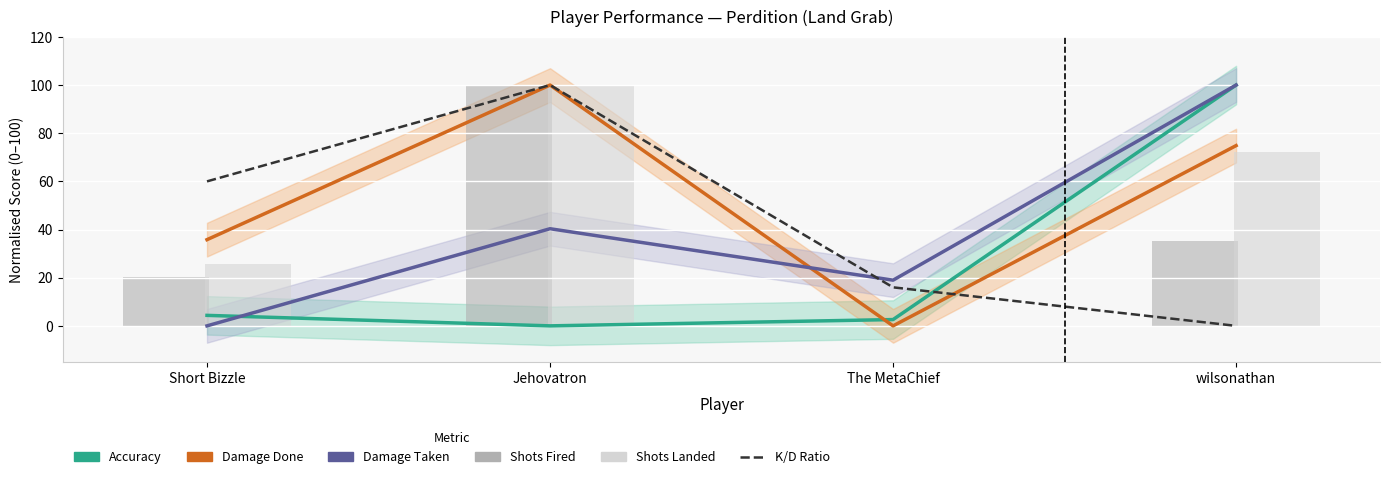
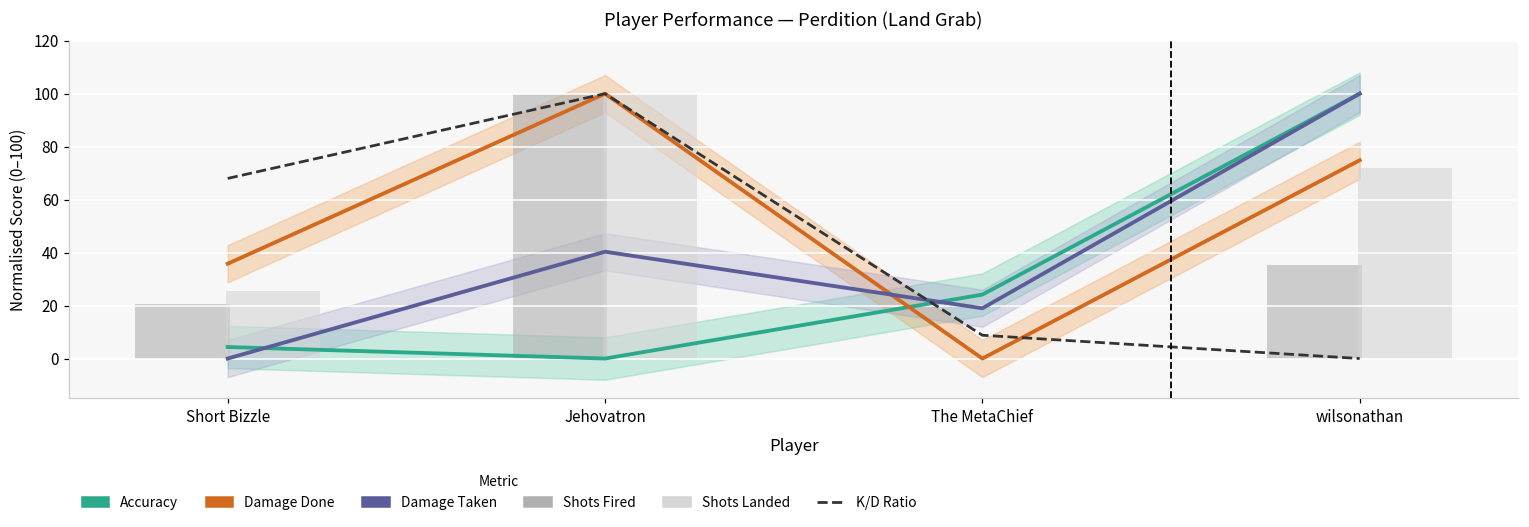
K/D Ratio, Short Bizzle: 60 -> 68
Accuracy, The MetaChief: 3 -> 24
K/D Ratio, The MetaChief: 16 -> 9
